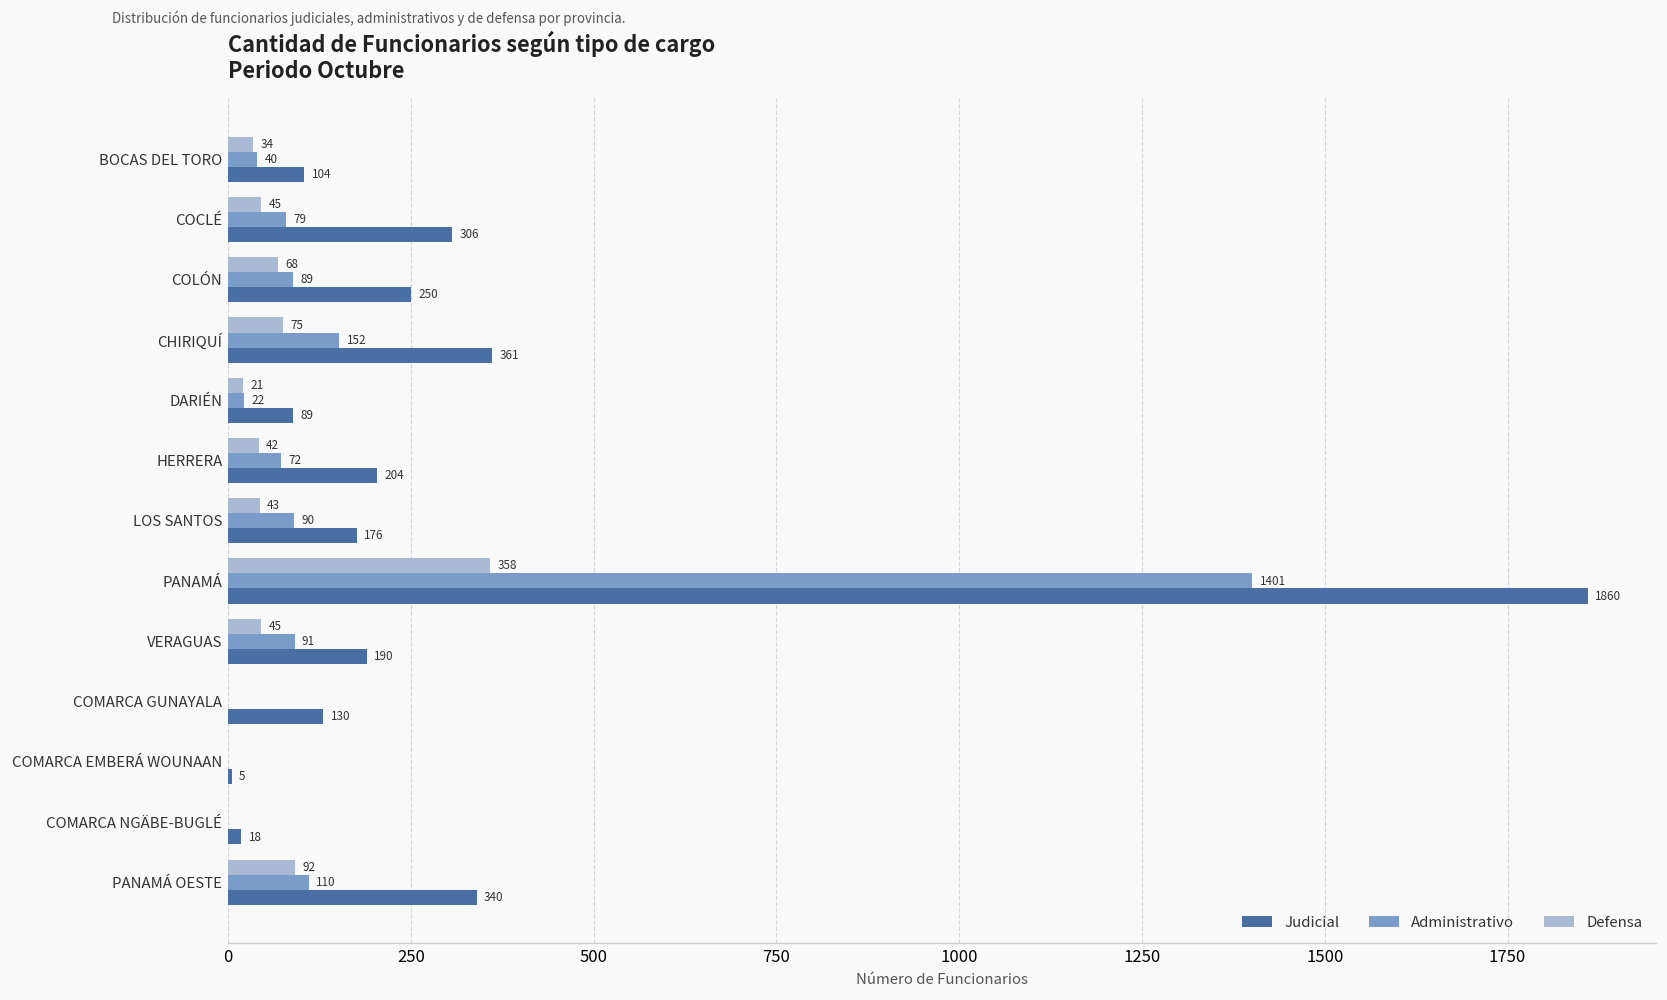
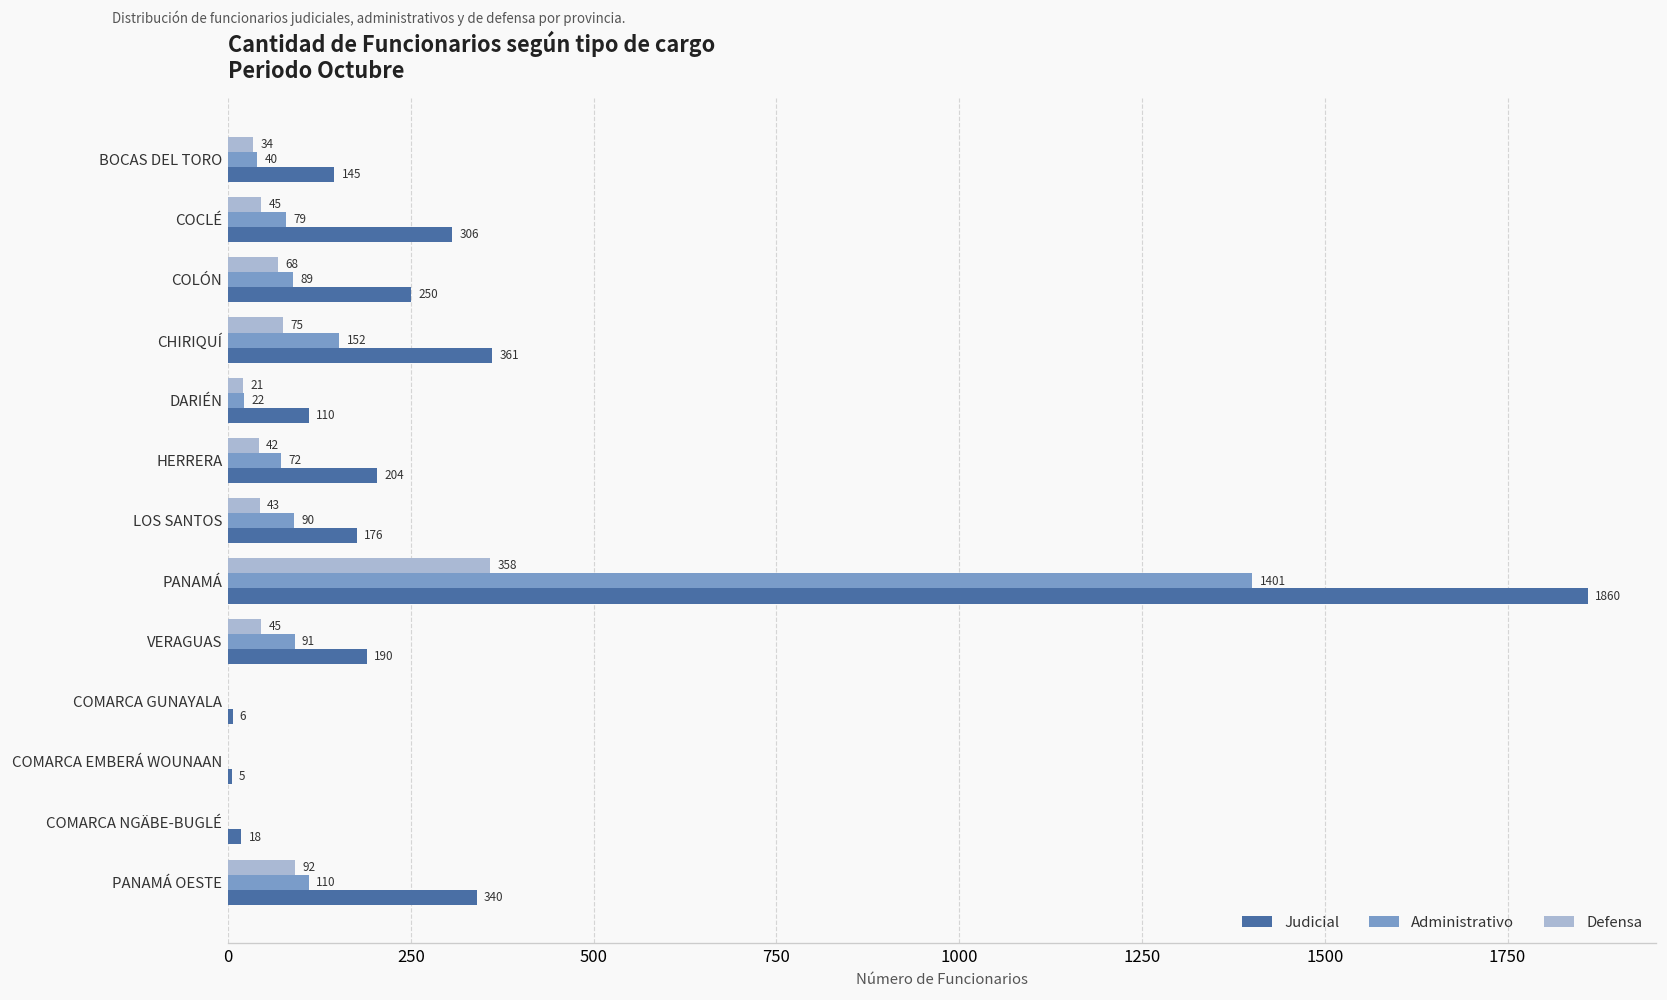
Judicial, BOCAS DEL TORO: 104 -> 145
Judicial, DARIÉN: 89 -> 110
Judicial, COMARCA GUNAYALA: 130 -> 6
